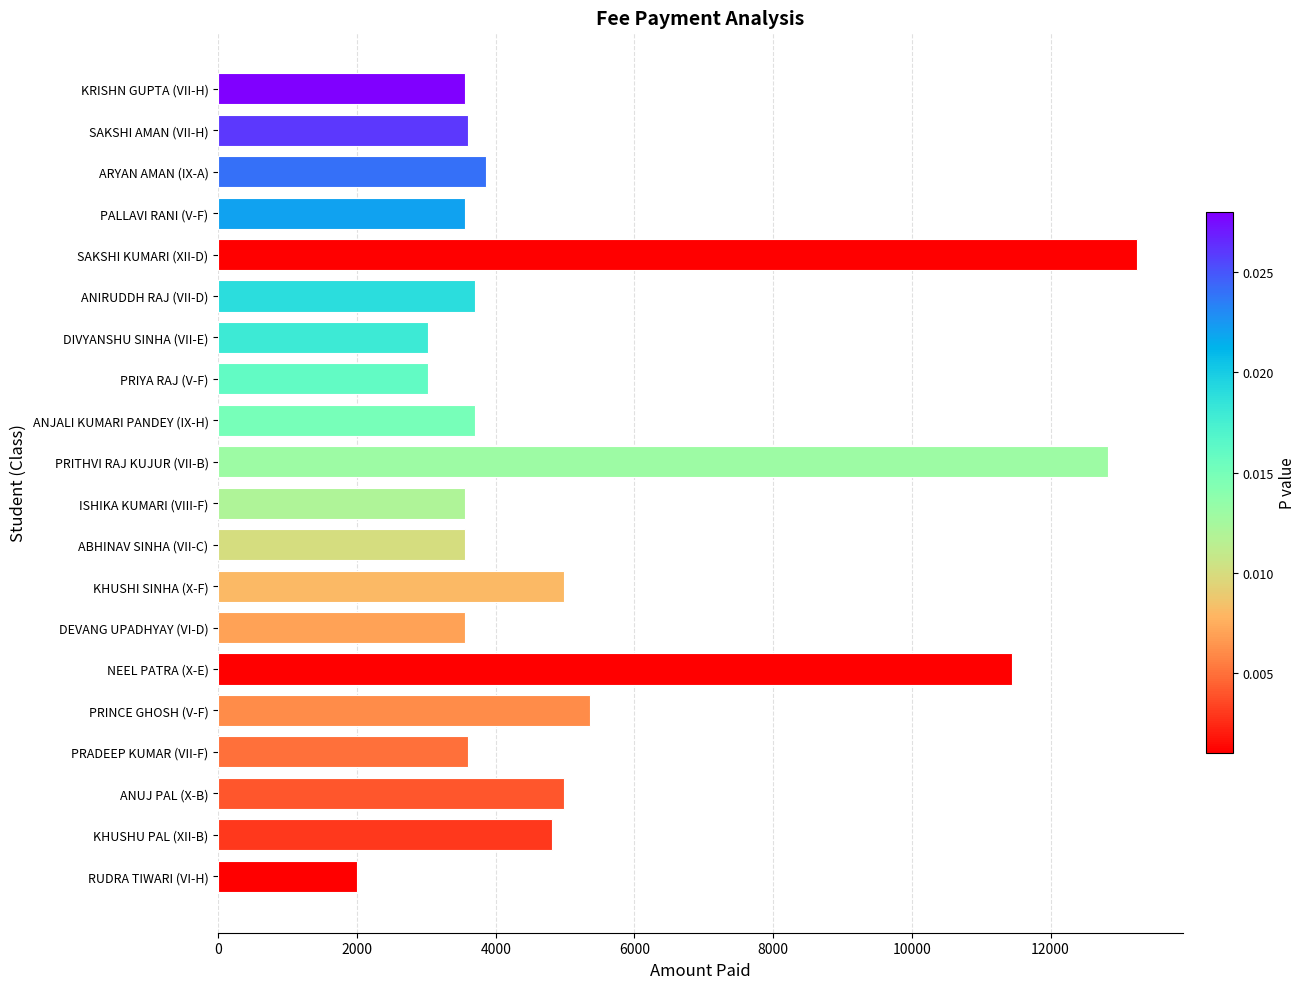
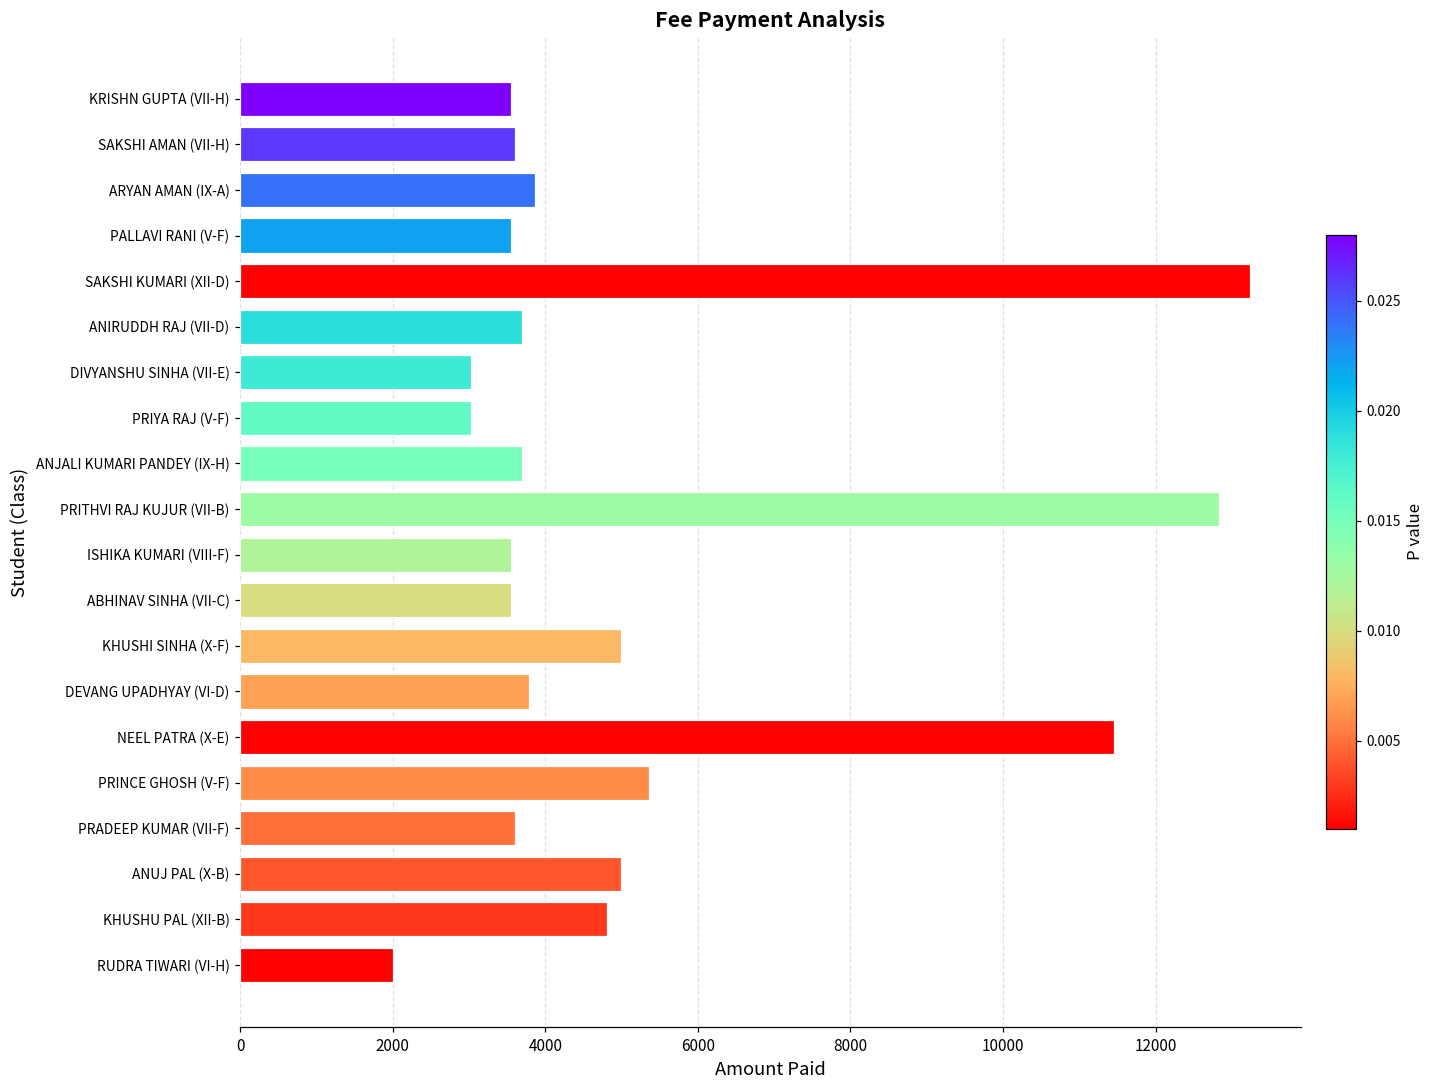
DEVANG UPADHYAY (VI-D): 3600 -> 3800
